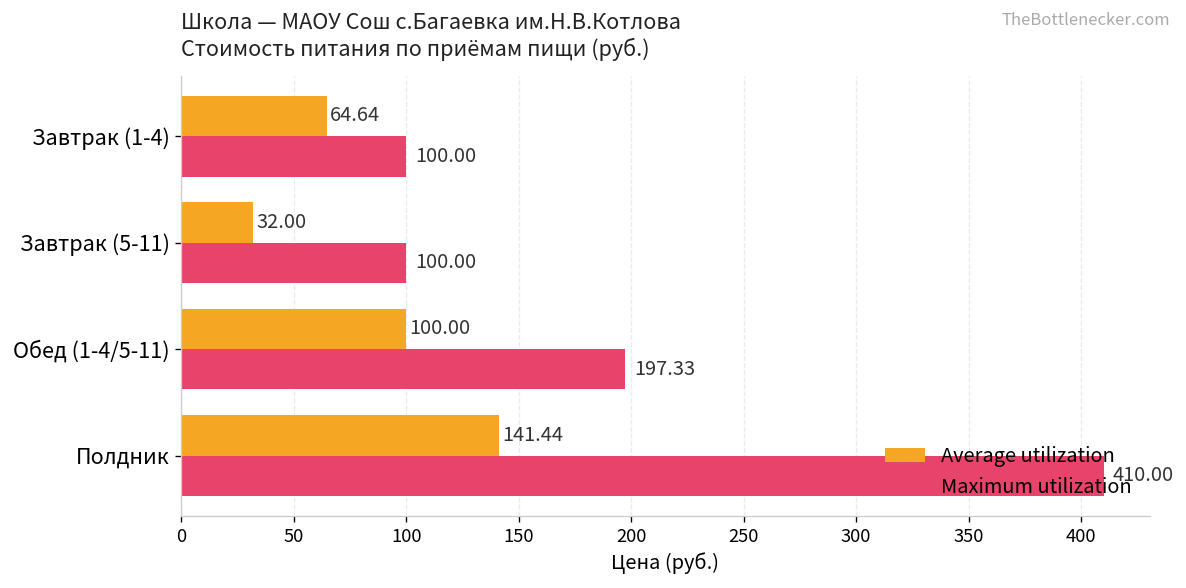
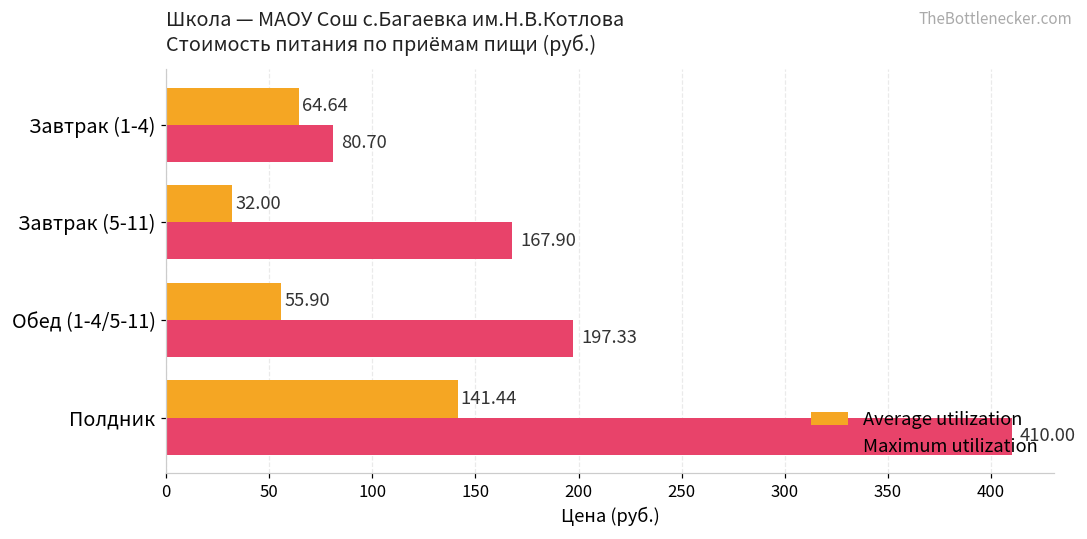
Maximum utilization, Завтрак (1-4): 100.00 -> 80.70
Maximum utilization, Завтрак (5-11): 100.00 -> 167.90
Average utilization, Обед (1-4/5-11): 100.00 -> 55.90
